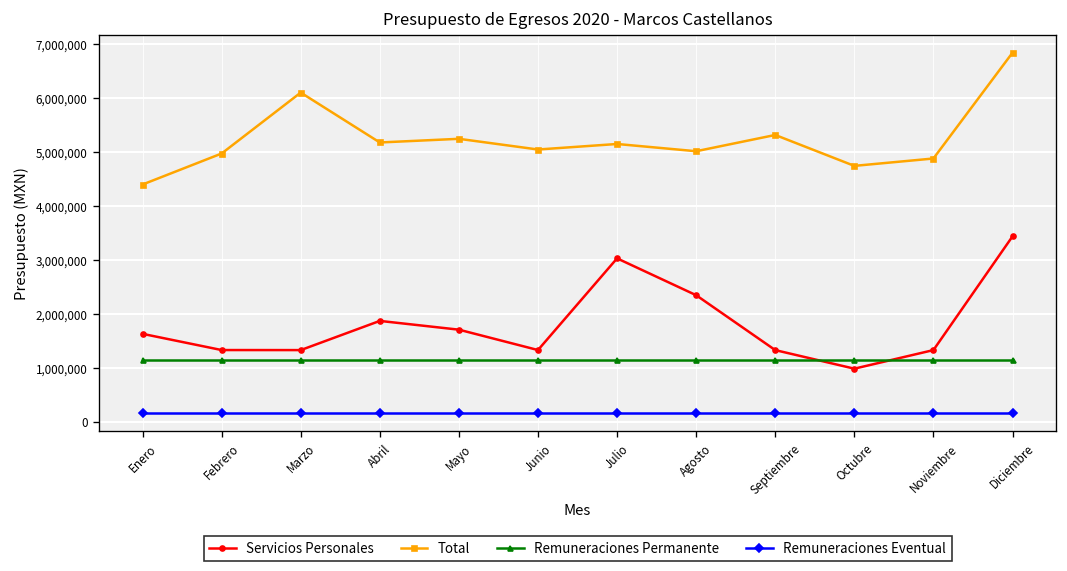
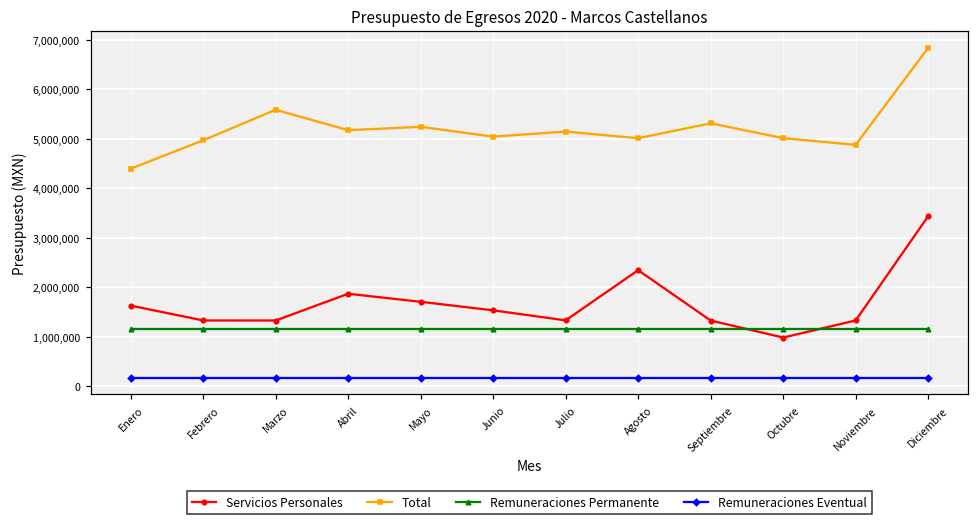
Total, Marzo: 6,100,000 -> 5,600,000
Servicios Personales, Junio: 1,300,000 -> 1,500,000
Servicios Personales, Julio: 3,000,000 -> 1,300,000
Total, Octubre: 4,700,000 -> 5,000,000
